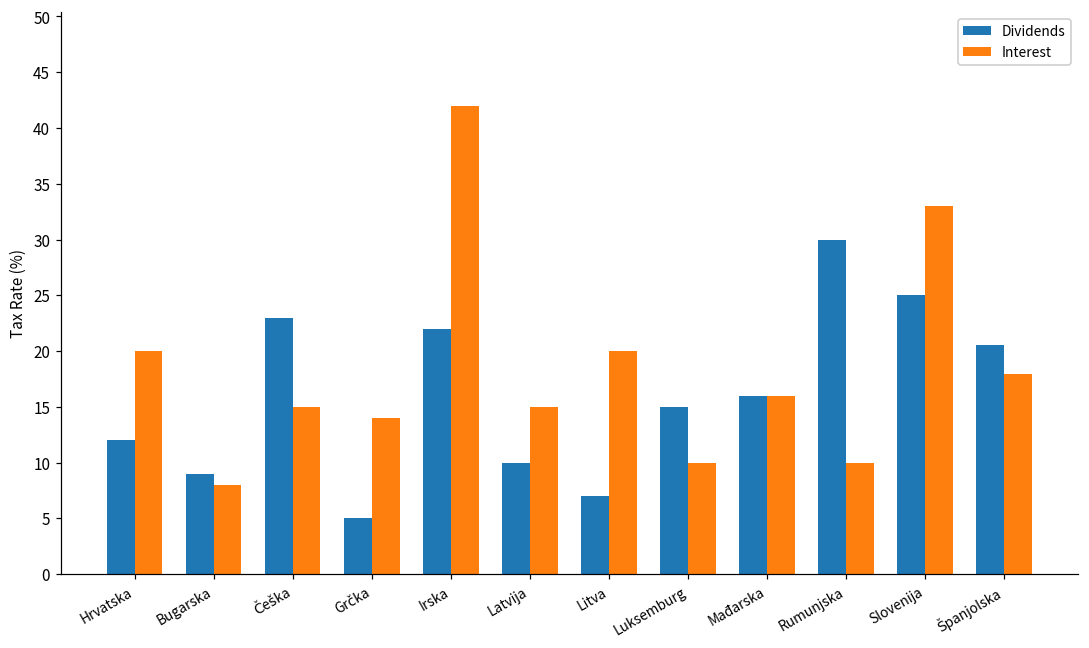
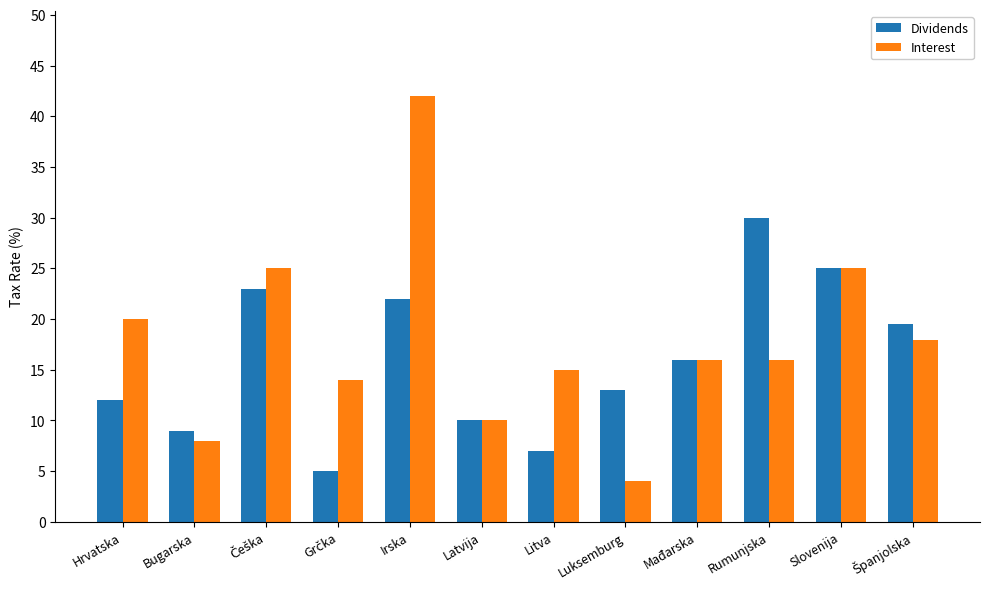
Interest, Češka: 15 -> 25
Interest, Latvija: 15 -> 10
Interest, Litva: 20 -> 15
Dividends, Luksemburg: 15 -> 13
Interest, Luksemburg: 10 -> 4
Interest, Rumunjska: 10 -> 16
Interest, Slovenija: 33 -> 25
Dividends, Španjolska: 20.5 -> 19.5
